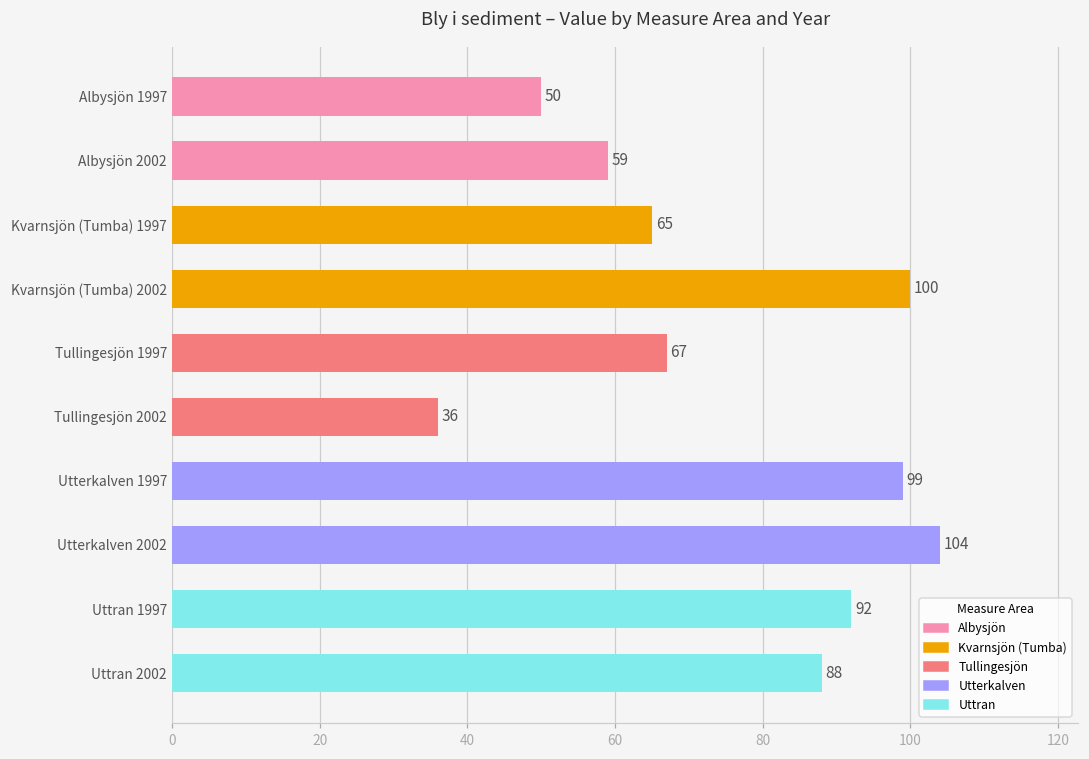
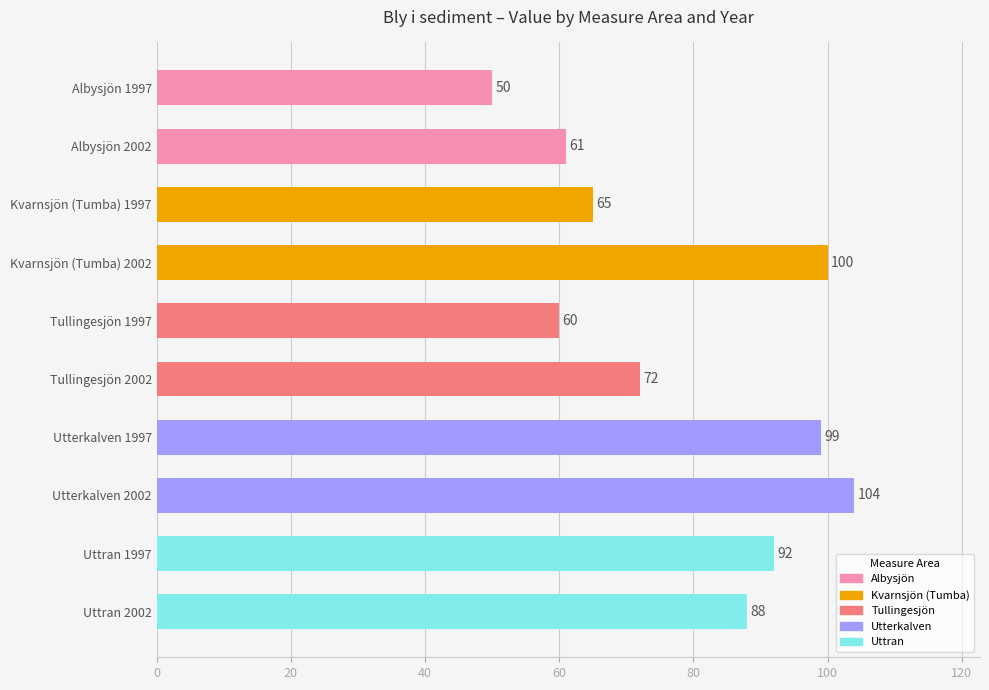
Albysjön 2002: 59 -> 61
Tullingesjön 1997: 67 -> 60
Tullingesjön 2002: 36 -> 72
